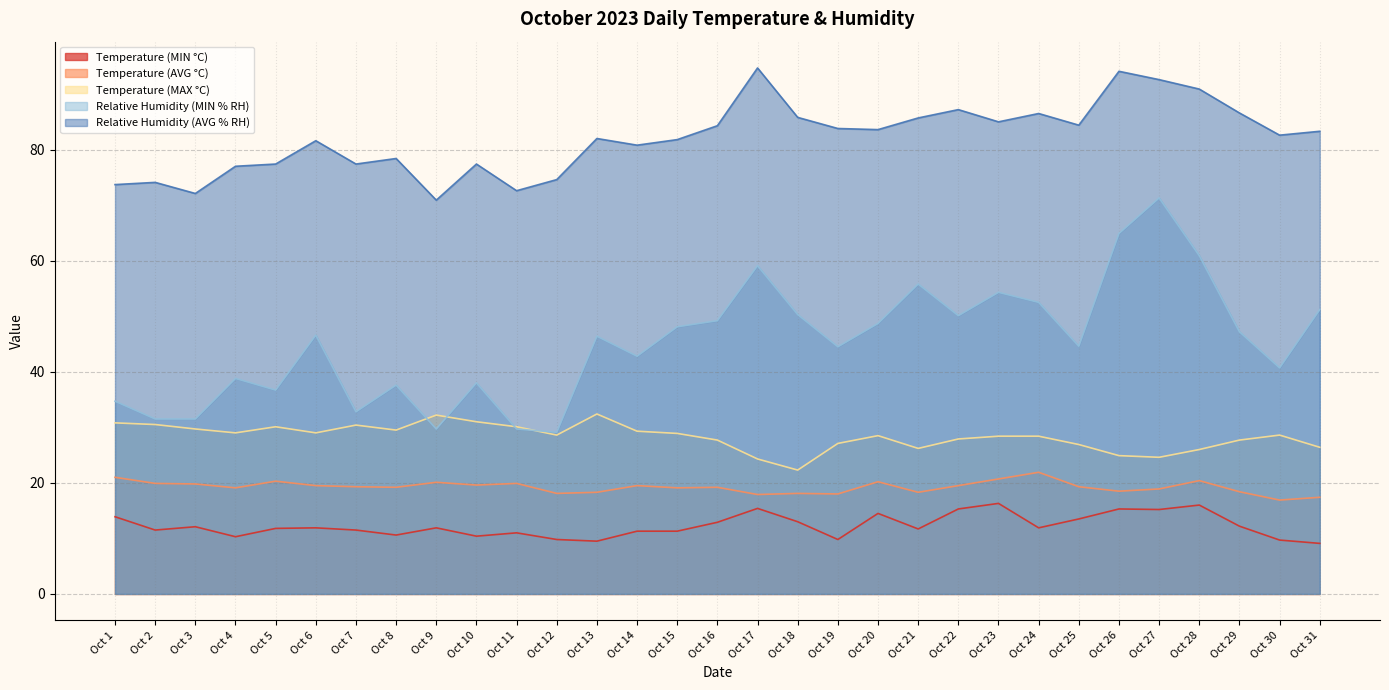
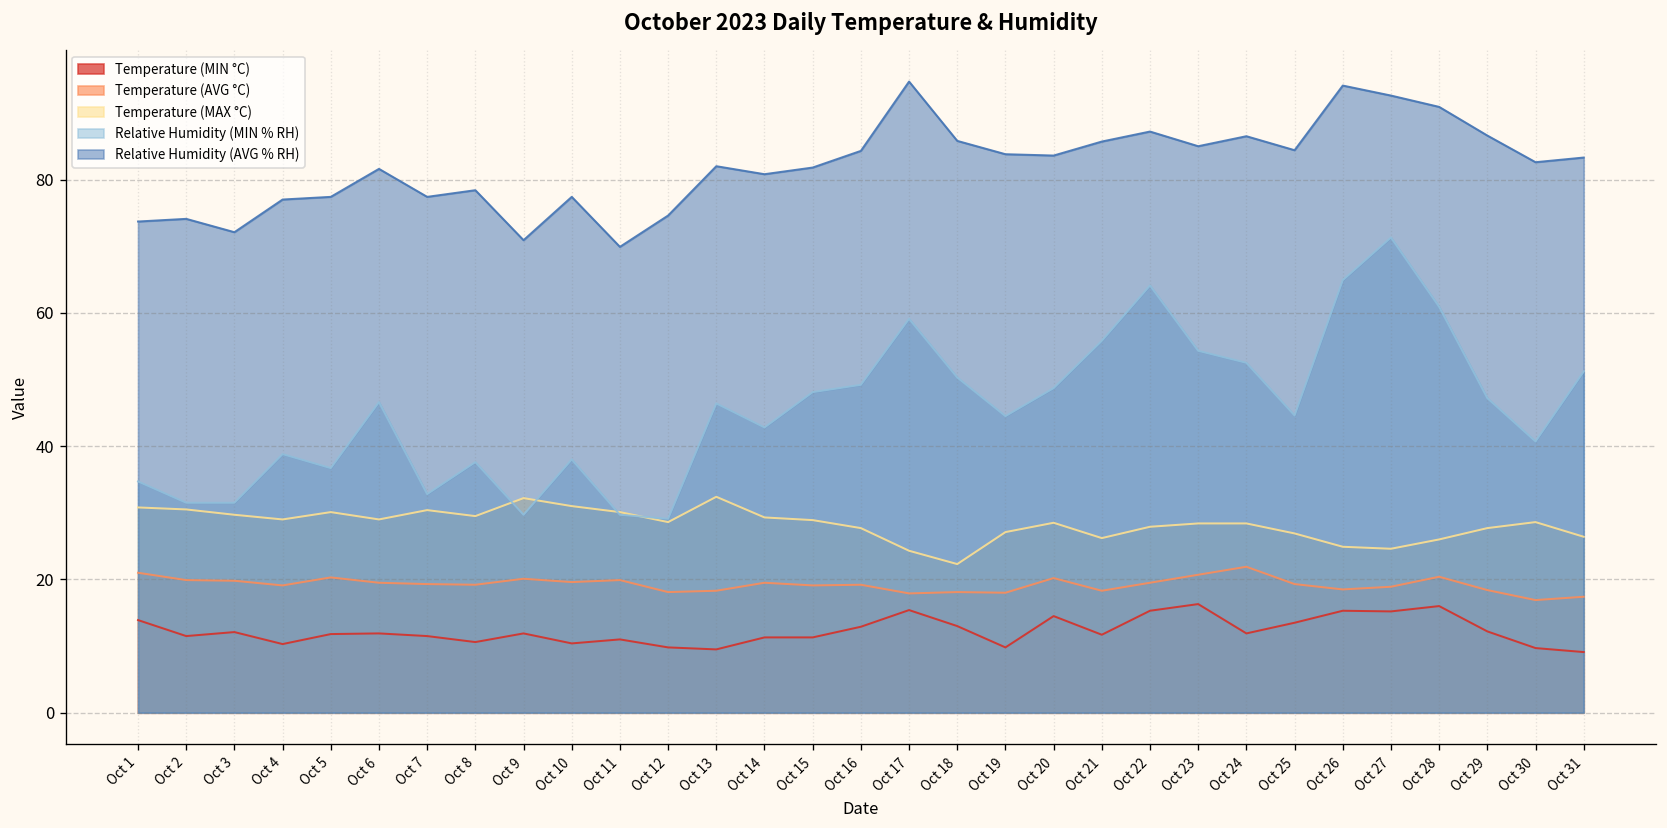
Relative Humidity (AVG % RH), Oct 11: 73 -> 70
Relative Humidity (MIN % RH), Oct 22: 50 -> 64
